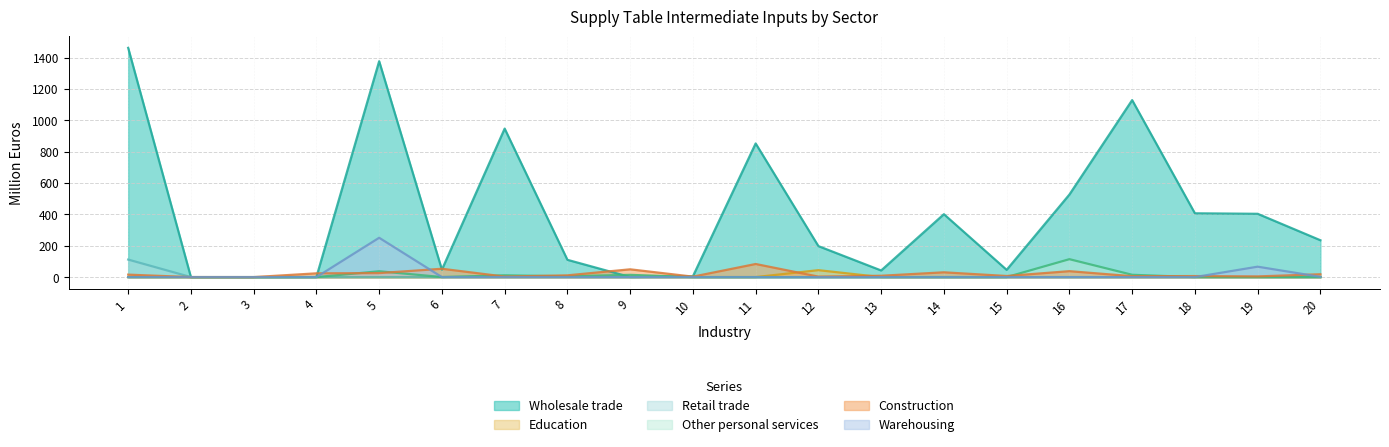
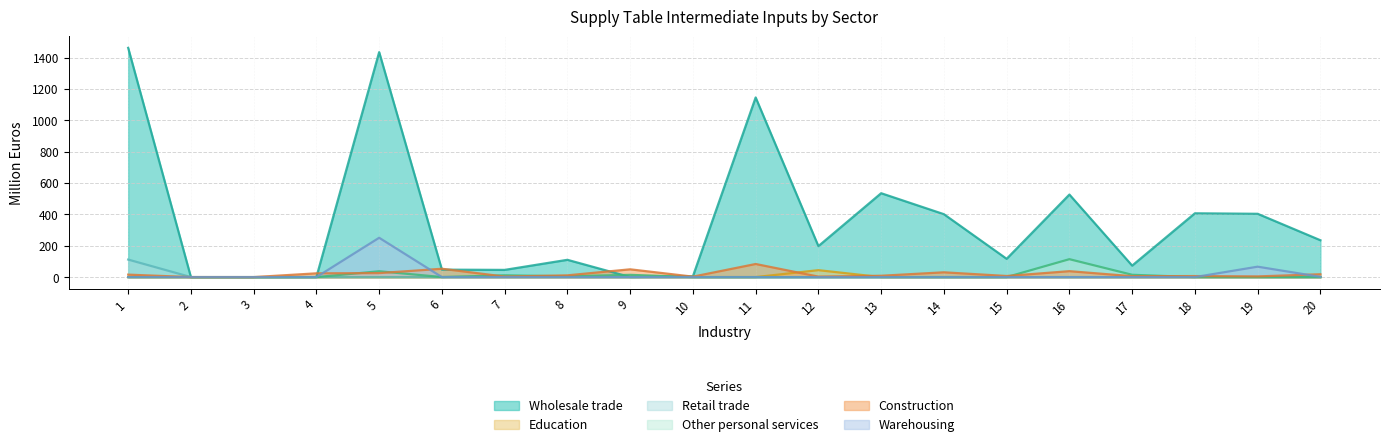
Wholesale trade, 5: 1380 -> 1430
Wholesale trade, 7: 950 -> 50
Wholesale trade, 11: 850 -> 1150
Wholesale trade, 13: 40 -> 530
Wholesale trade, 15: 50 -> 120
Wholesale trade, 17: 1130 -> 70
